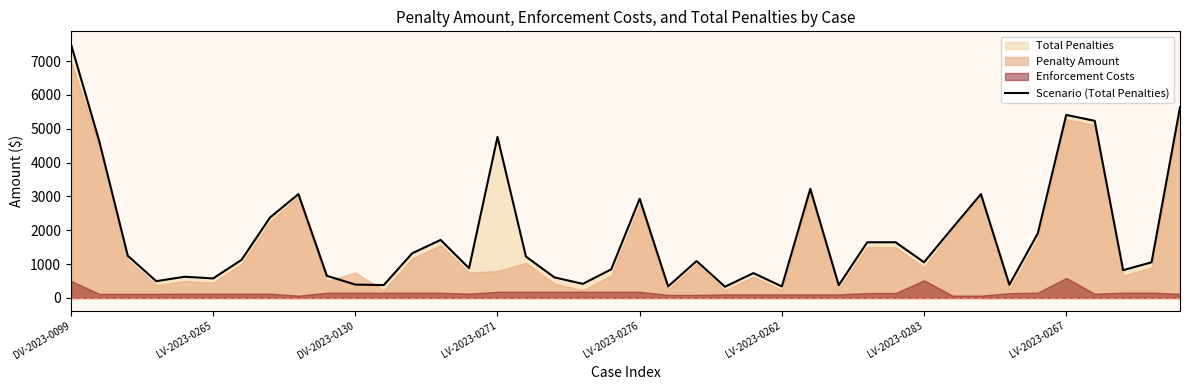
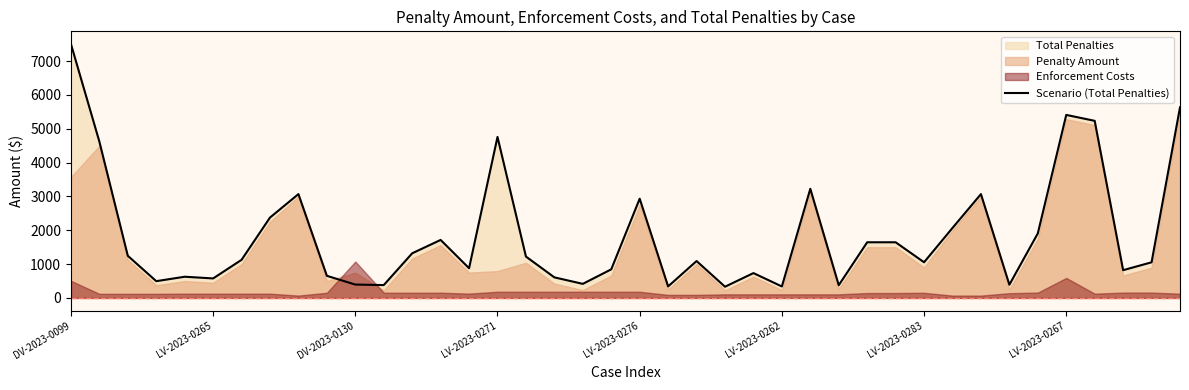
Penalty Amount, DV-2023-0099: 7000 -> 3600
Enforcement Costs, DV-2023-0130: 200 -> 1100
Enforcement Costs, LV-2023-0283: 500 -> 200
